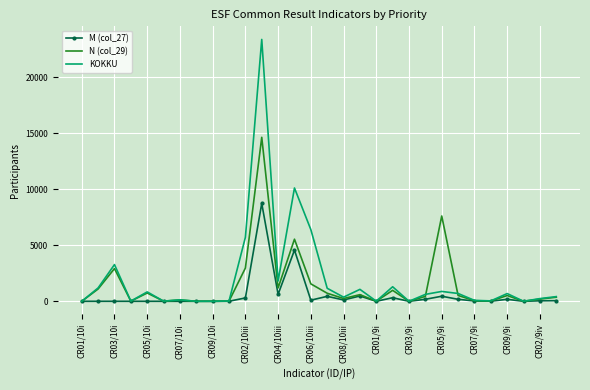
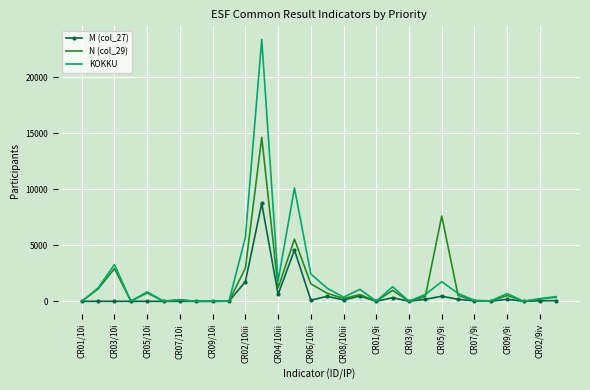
M (col_27), CR02/10iii: 300 -> 1800
KOKKU, CR06/10iii: 6400 -> 2400
KOKKU, CR05/9i: 900 -> 1800
